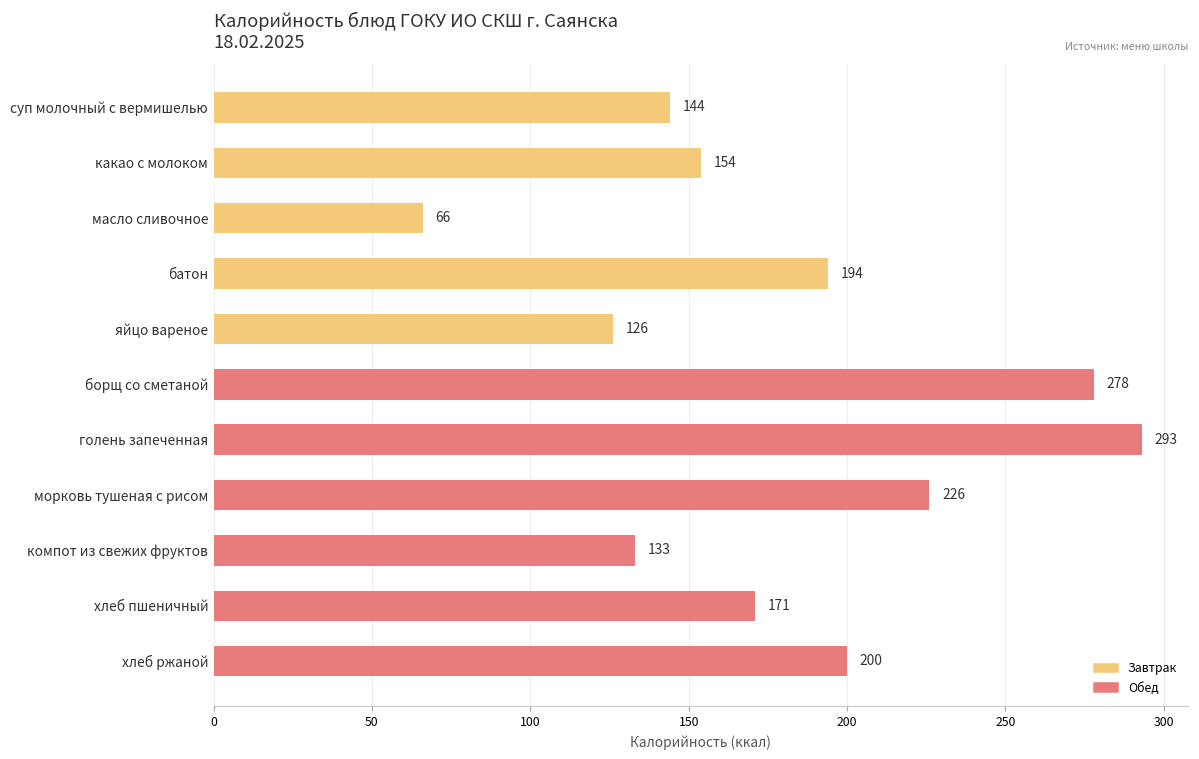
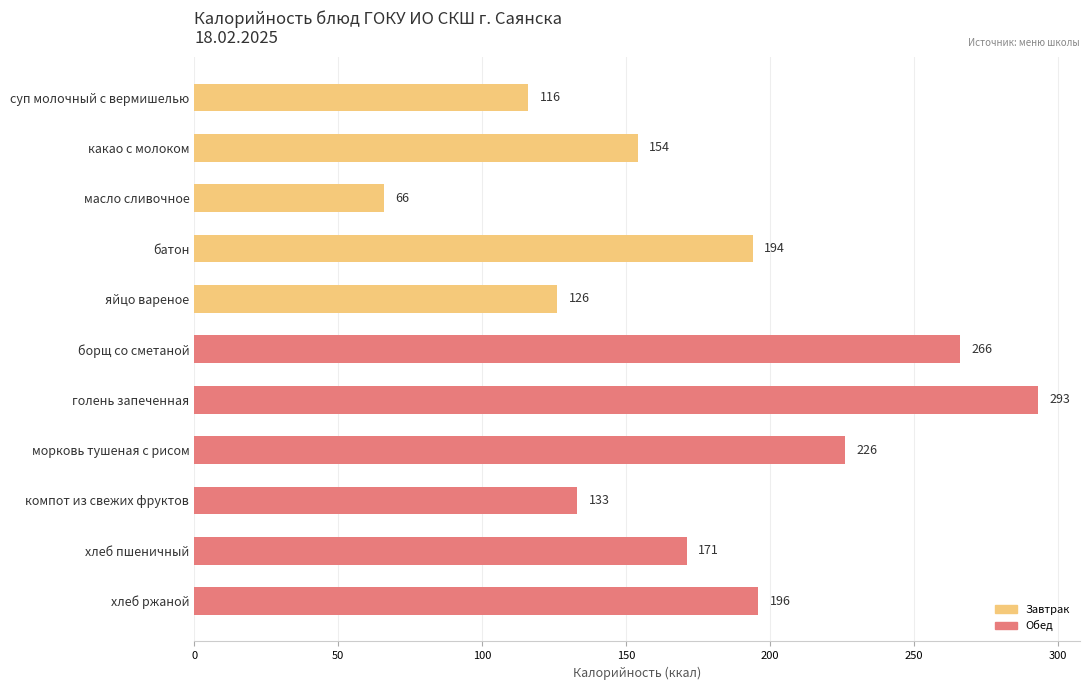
суп молочный с вермишелью: 144 -> 116
борщ со сметаной: 278 -> 266
хлеб ржаной: 200 -> 196
